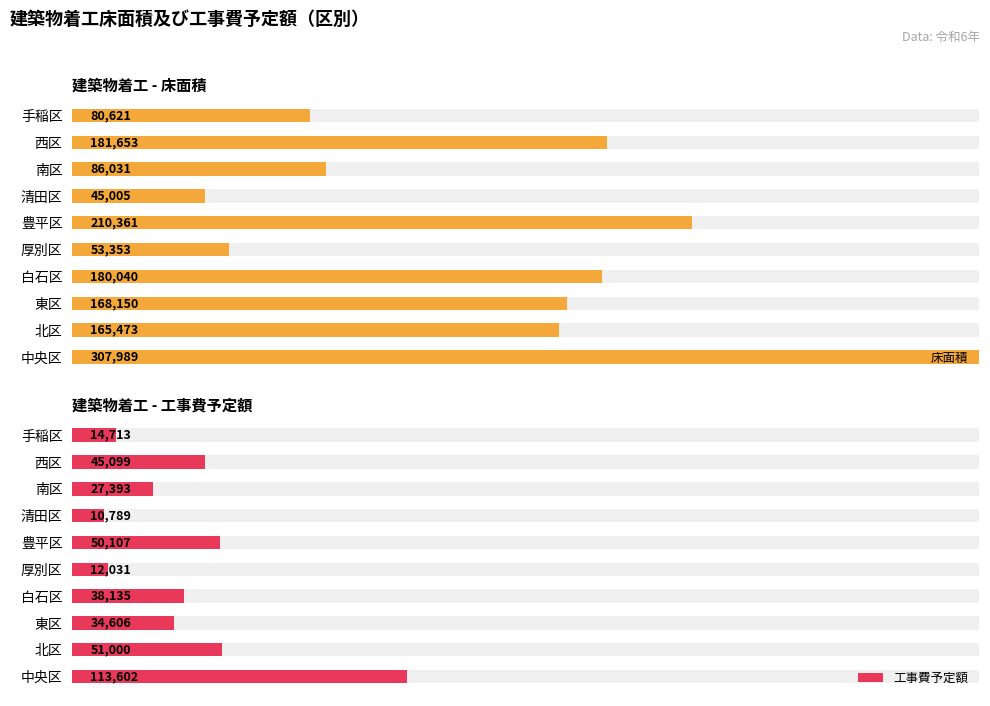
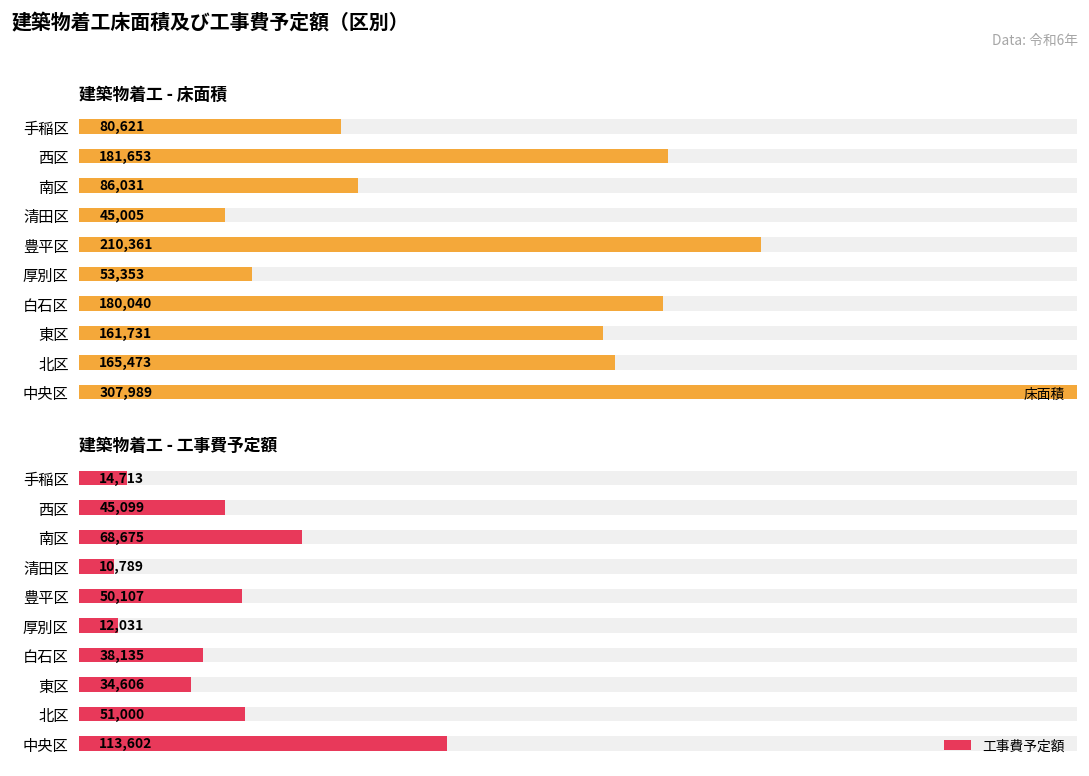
建築物着工 - 床面積, 床面積, 東区: 168,150 -> 161,731
建築物着工 - 工事費予定額, 工事費予定額, 南区: 27,393 -> 68,675
